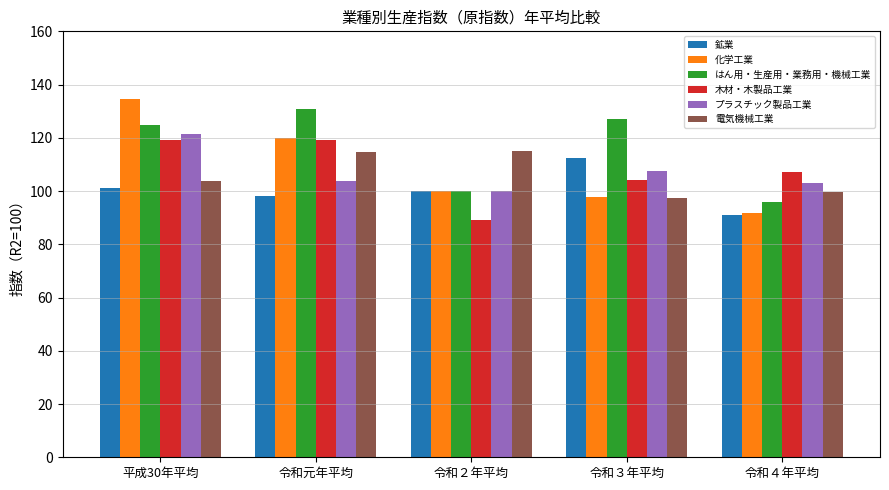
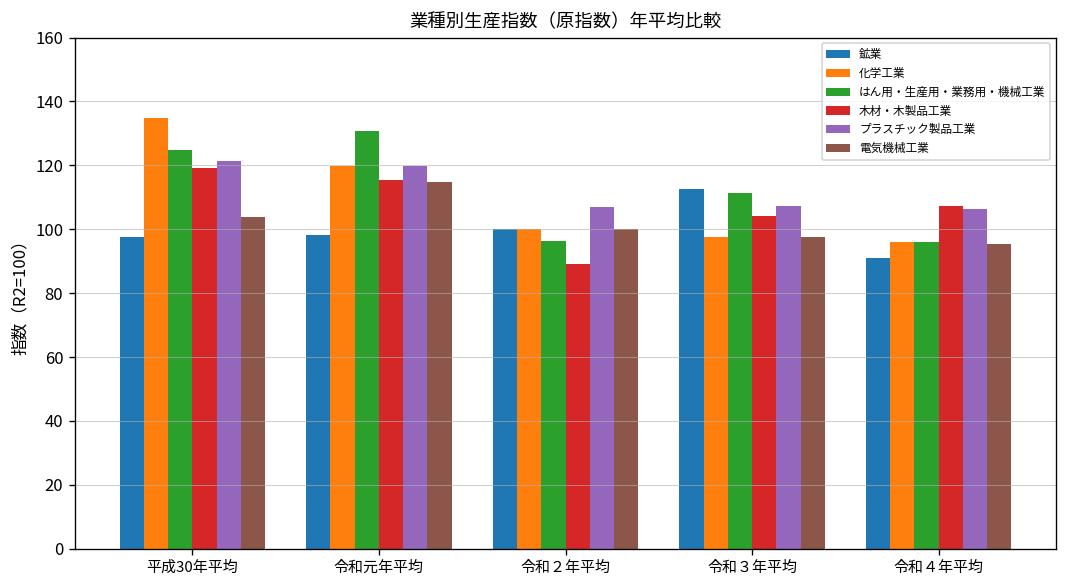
鉱業, 平成30年平均: 101 -> 98
木材・木製品工業, 令和元年平均: 119 -> 115
プラスチック製品工業, 令和元年平均: 104 -> 120
はん用・生産用・業務用・機械工業, 令和２年平均: 100 -> 96
プラスチック製品工業, 令和２年平均: 100 -> 107
電気機械工業, 令和２年平均: 115 -> 100
はん用・生産用・業務用・機械工業, 令和３年平均: 127 -> 111
化学工業, 令和４年平均: 92 -> 96
プラスチック製品工業, 令和４年平均: 103 -> 106
電気機械工業, 令和４年平均: 100 -> 95
